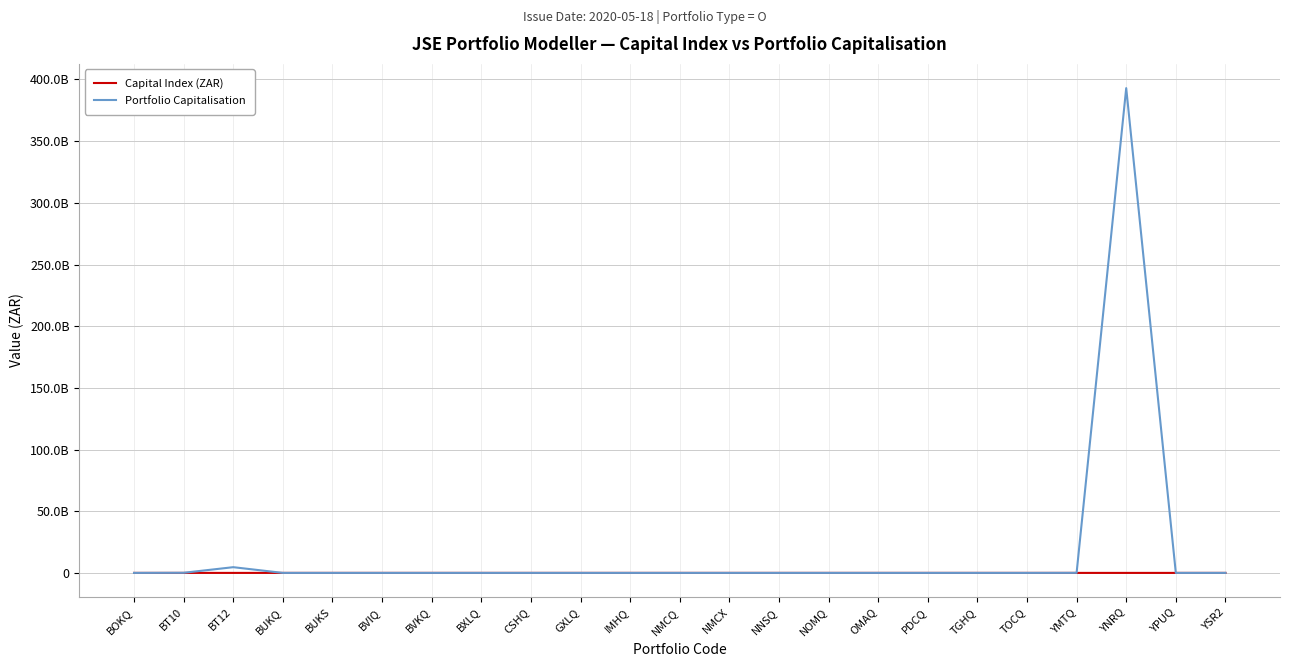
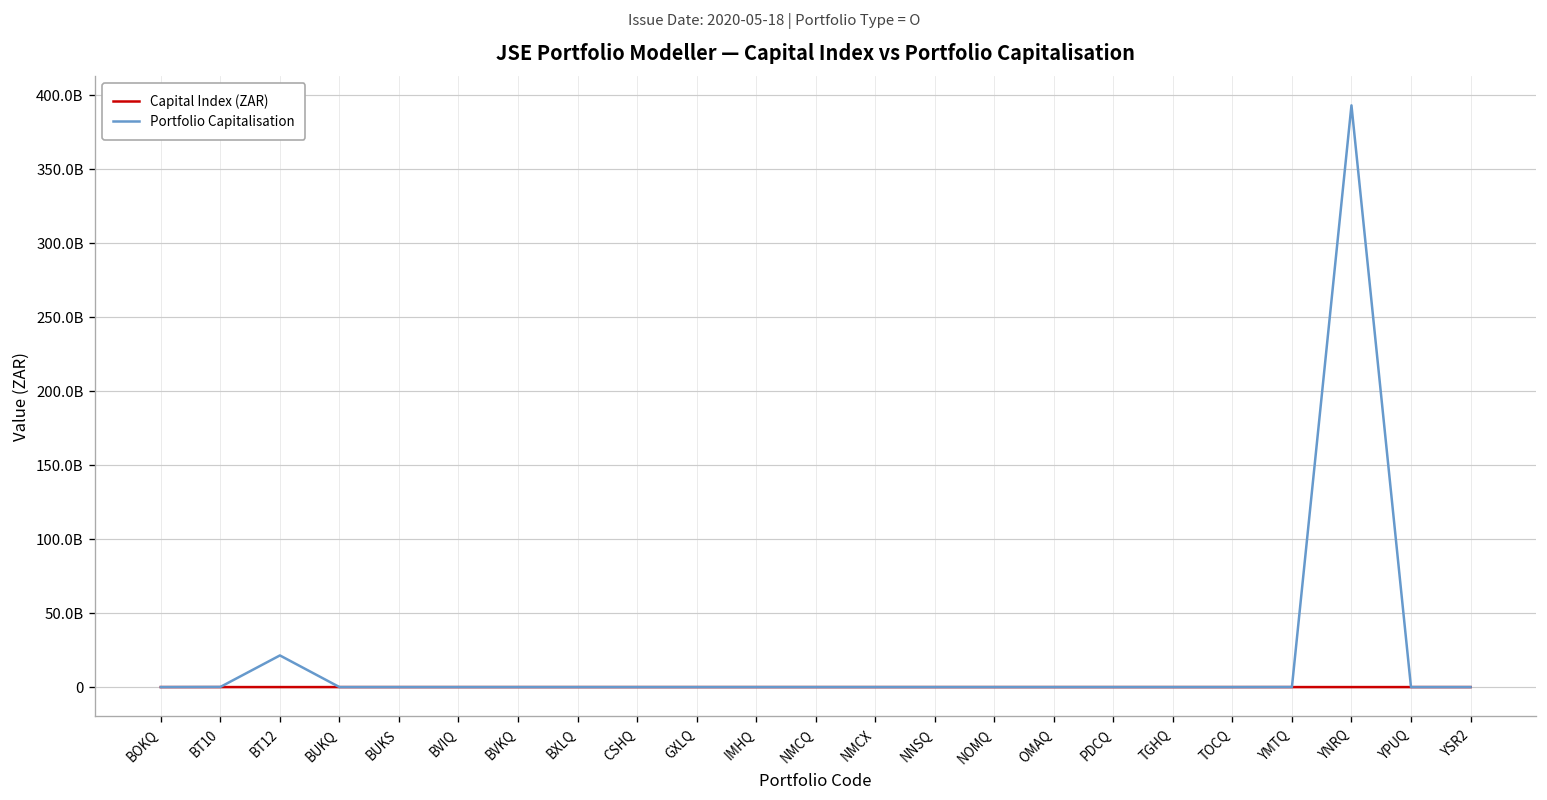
Portfolio Capitalisation, BT12: 5000000000 -> 21000000000
